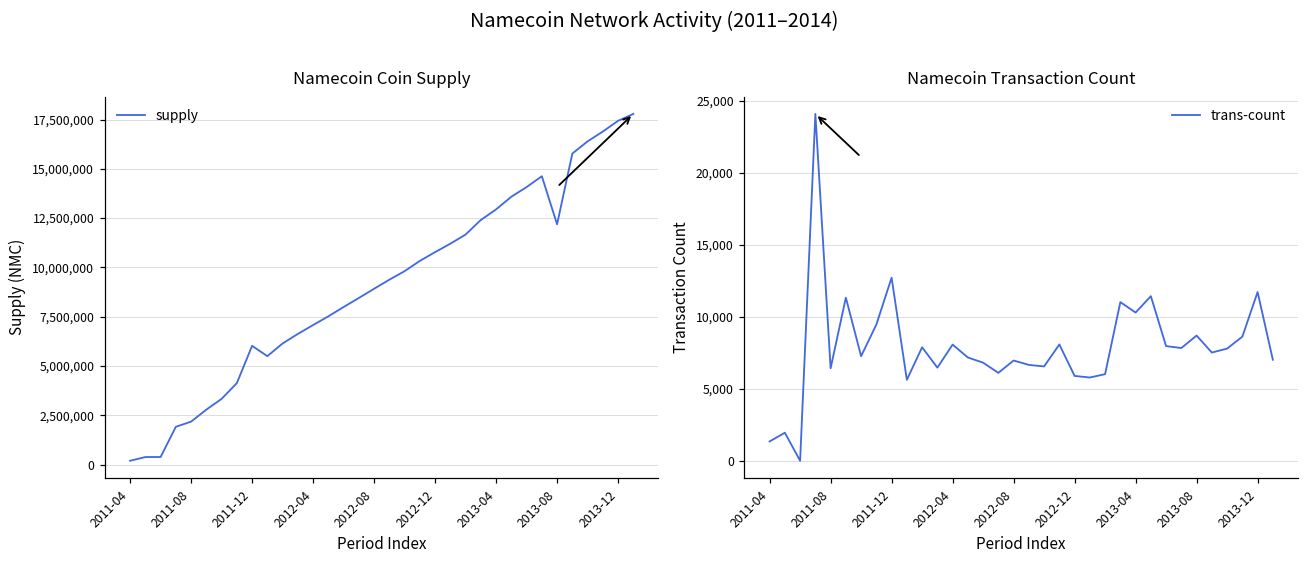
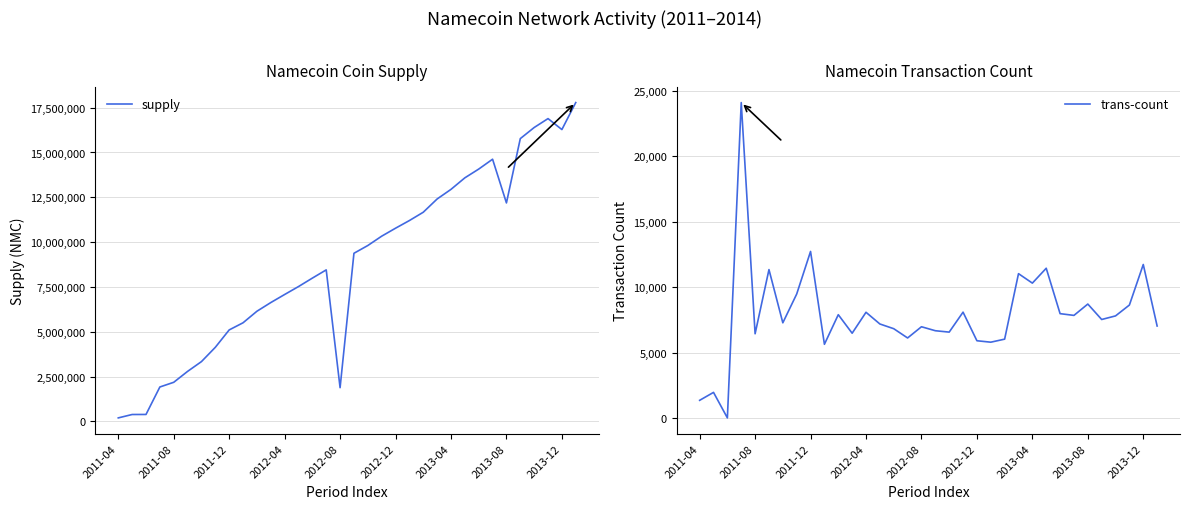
Namecoin Coin Supply, 2011-12: 6,000,000 -> 5,100,000
Namecoin Coin Supply, 2012-08: 8,900,000 -> 1,900,000
Namecoin Coin Supply, 2013-12: 17,400,000 -> 16,300,000
